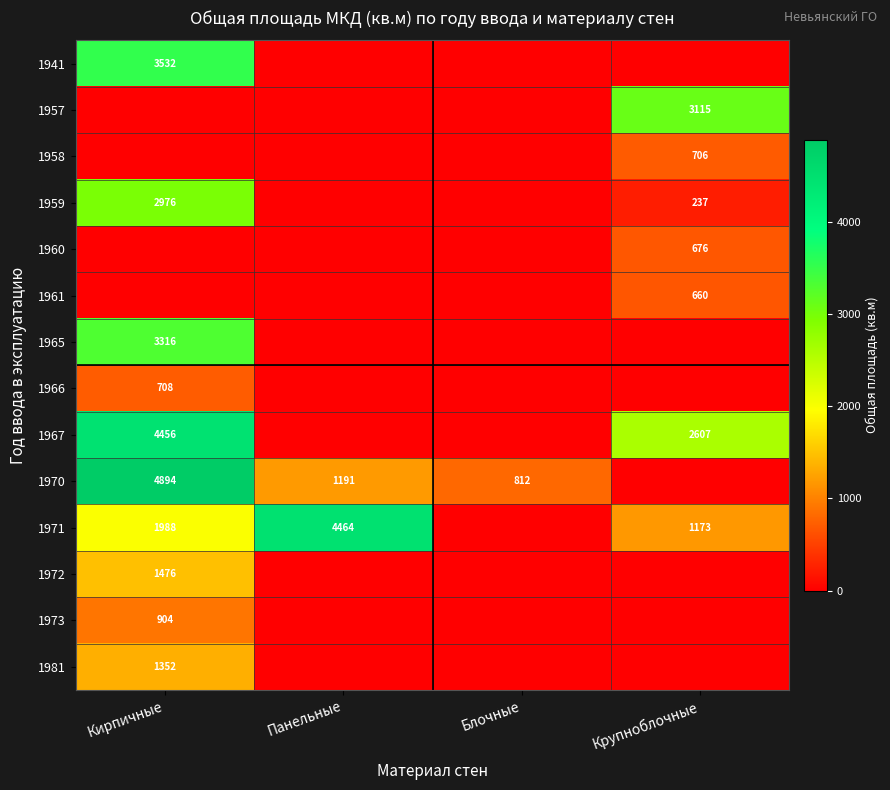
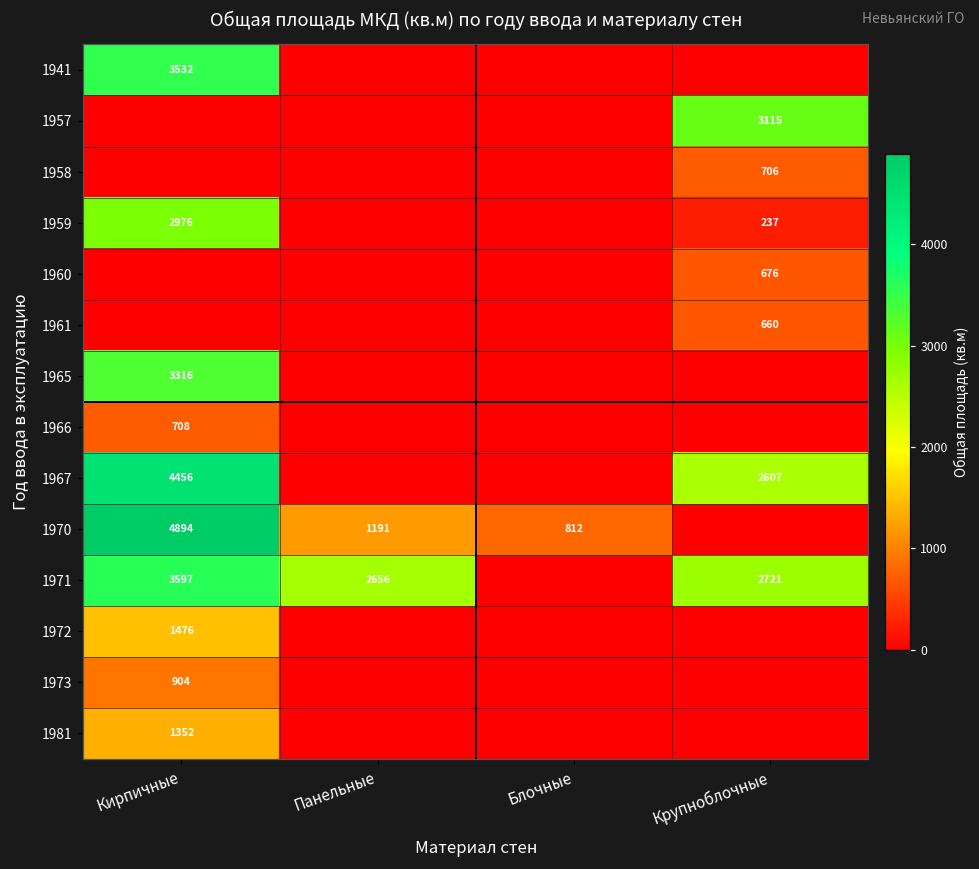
1971, Кирпичные: 1988 -> 3597
1971, Панельные: 4464 -> 2656
1971, Крупноблочные: 1173 -> 2721
